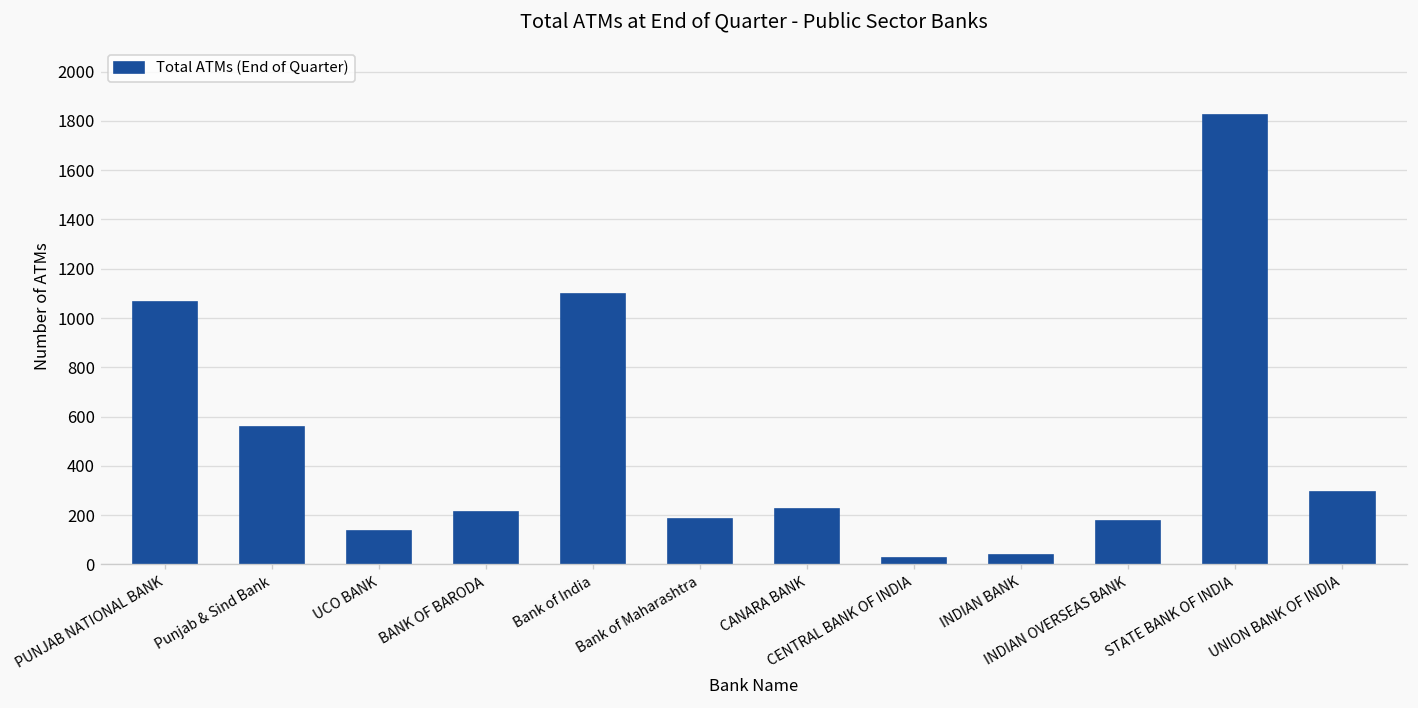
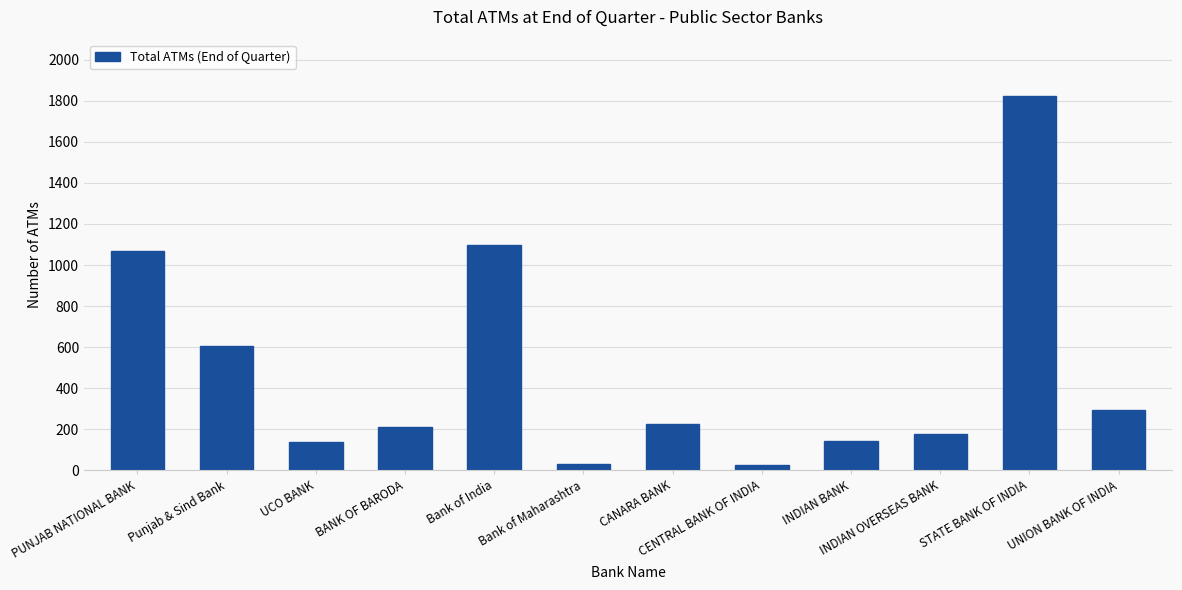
Punjab & Sind Bank: 560 -> 610
Bank of Maharashtra: 190 -> 30
INDIAN BANK: 40 -> 140
